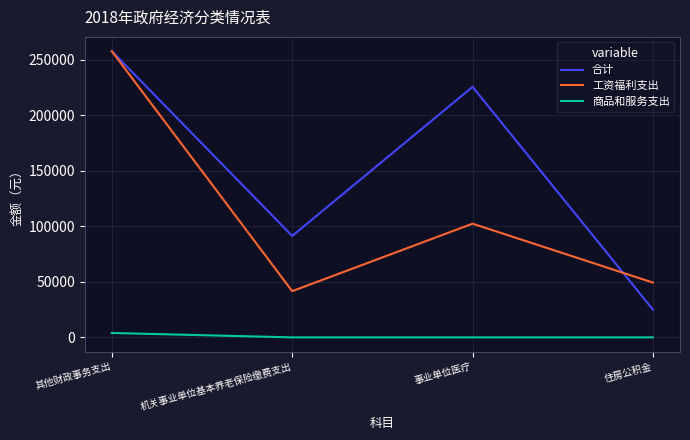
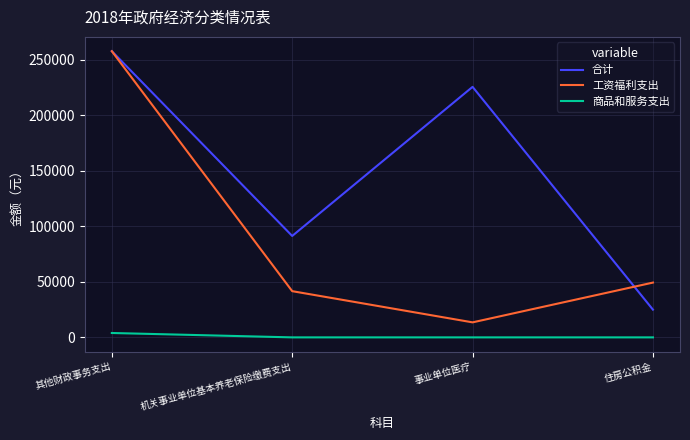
工资福利支出, 事业单位医疗: 102000 -> 14000
